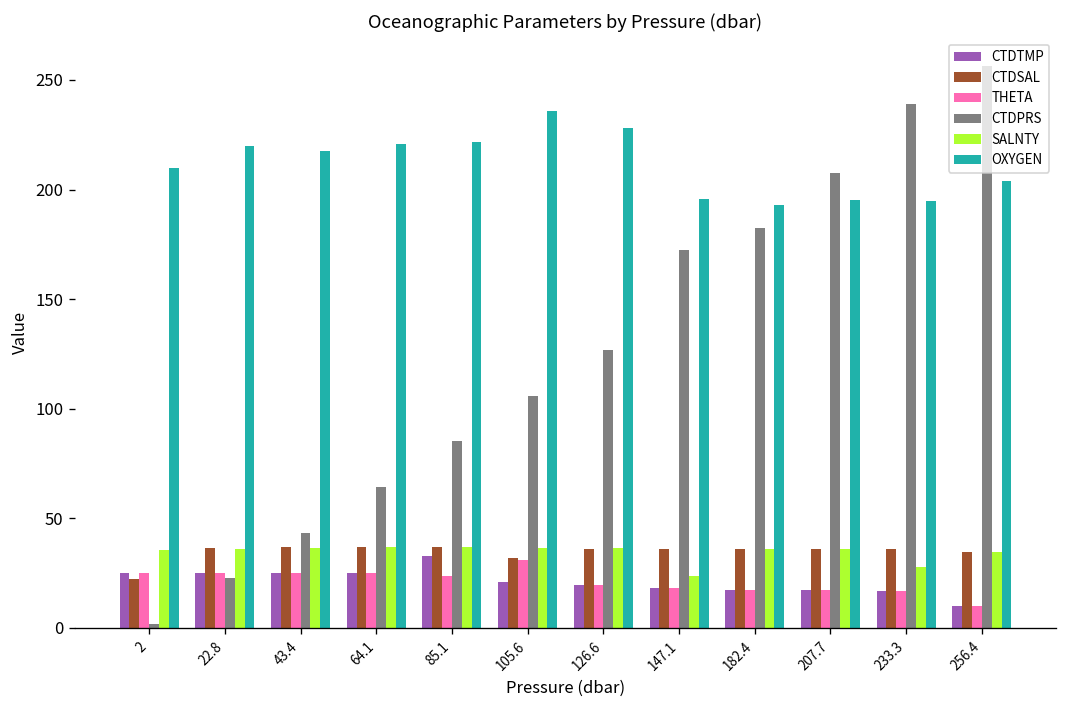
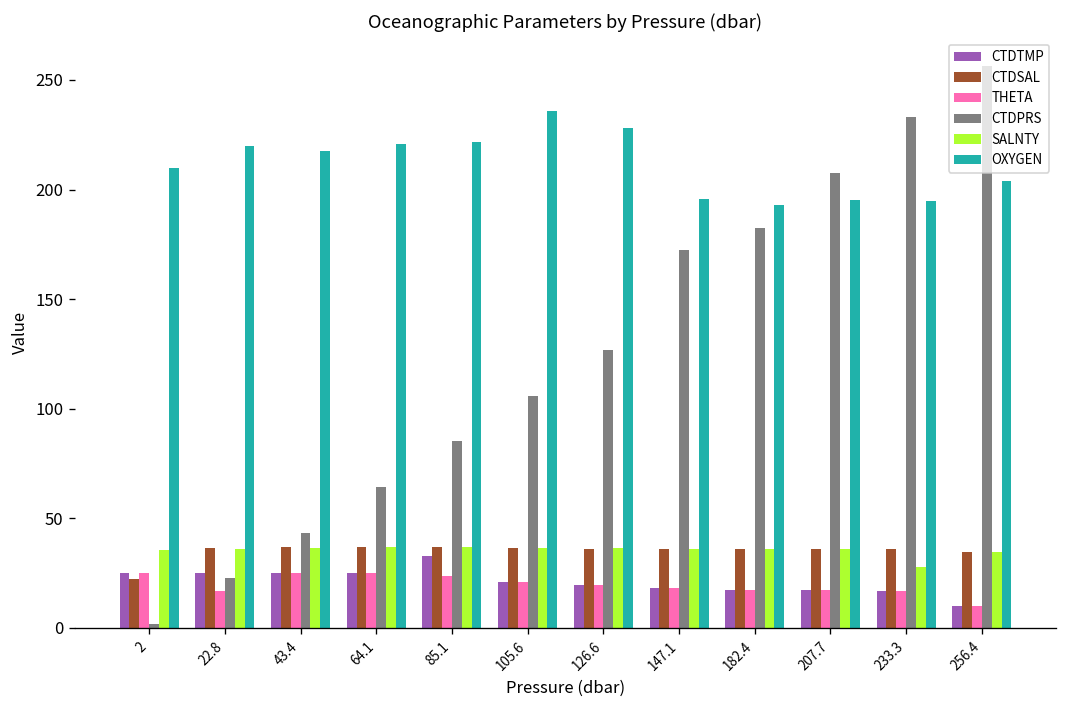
THETA, 22.8: 25 -> 17
CTDSAL, 105.6: 32 -> 36
THETA, 105.6: 31 -> 21
SALNTY, 147.1: 24 -> 36
CTDPRS, 233.3: 239 -> 233
